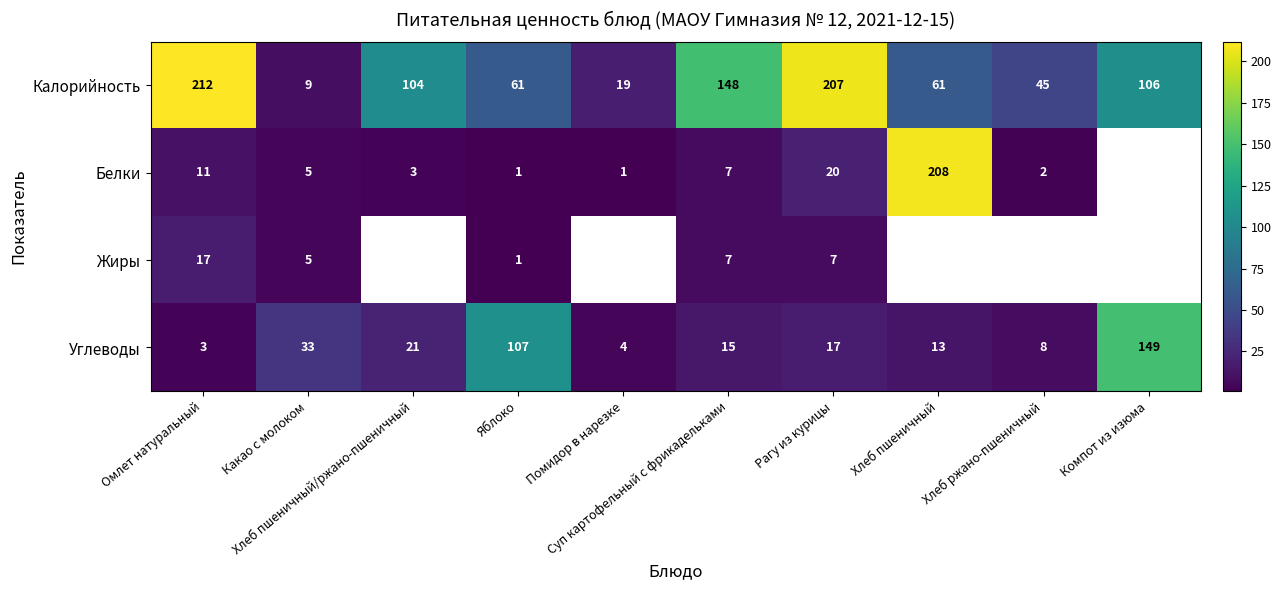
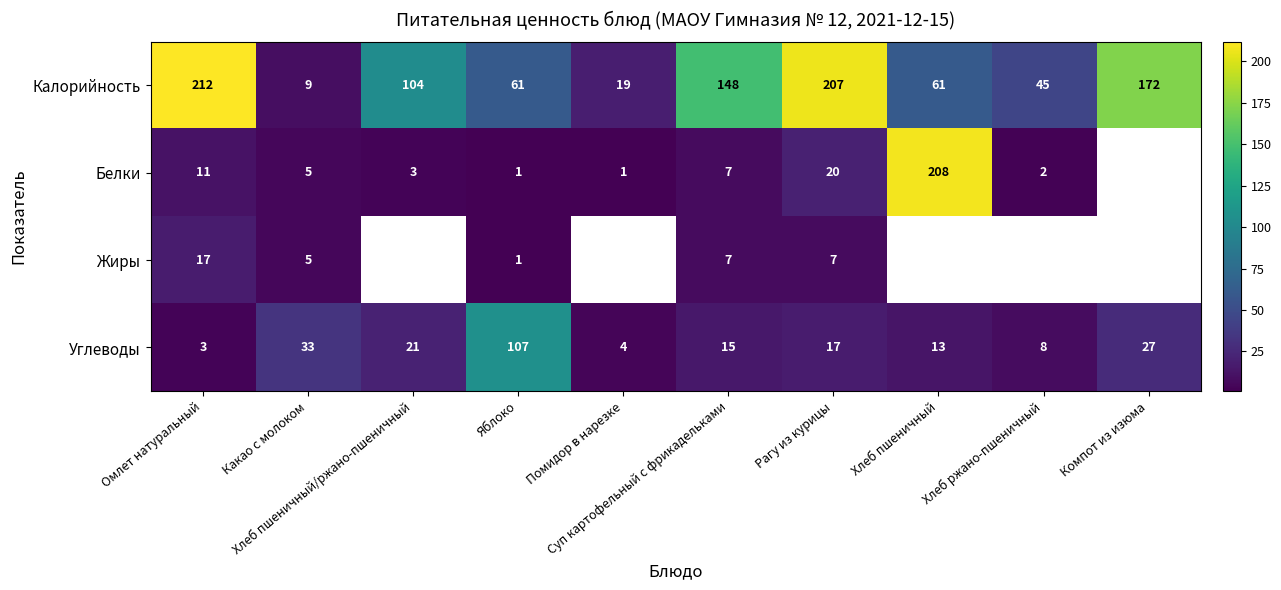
Калорийность, Компот из изюма: 106 -> 172
Углеводы, Компот из изюма: 149 -> 27
